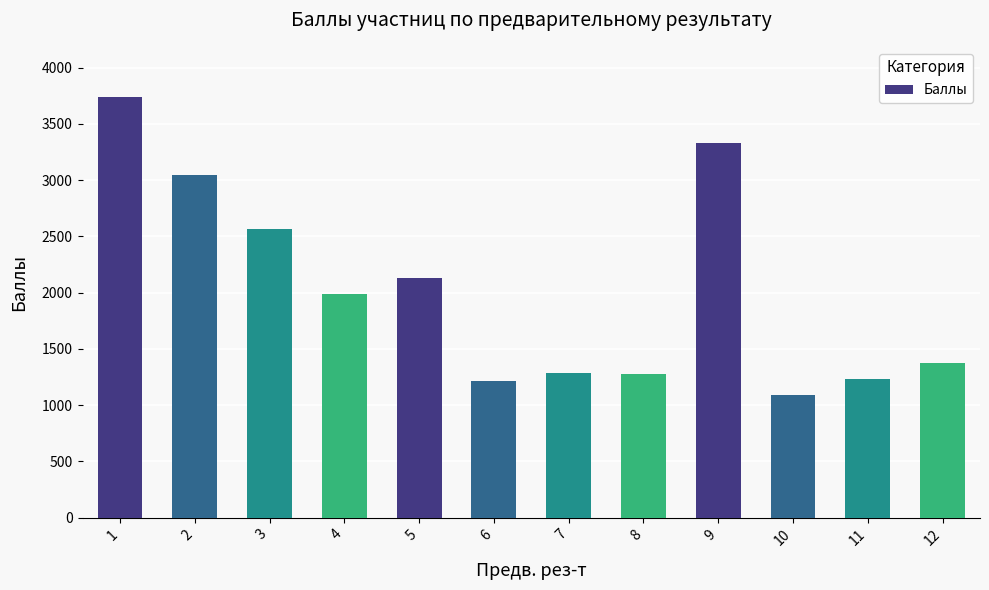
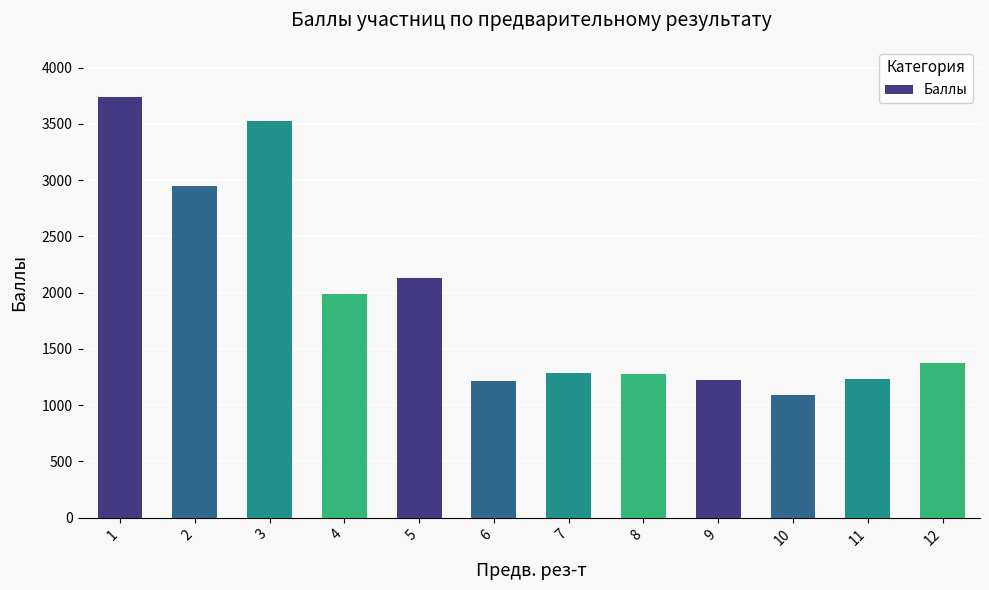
2: 3050 -> 2950
3: 2570 -> 3520
9: 3330 -> 1230
